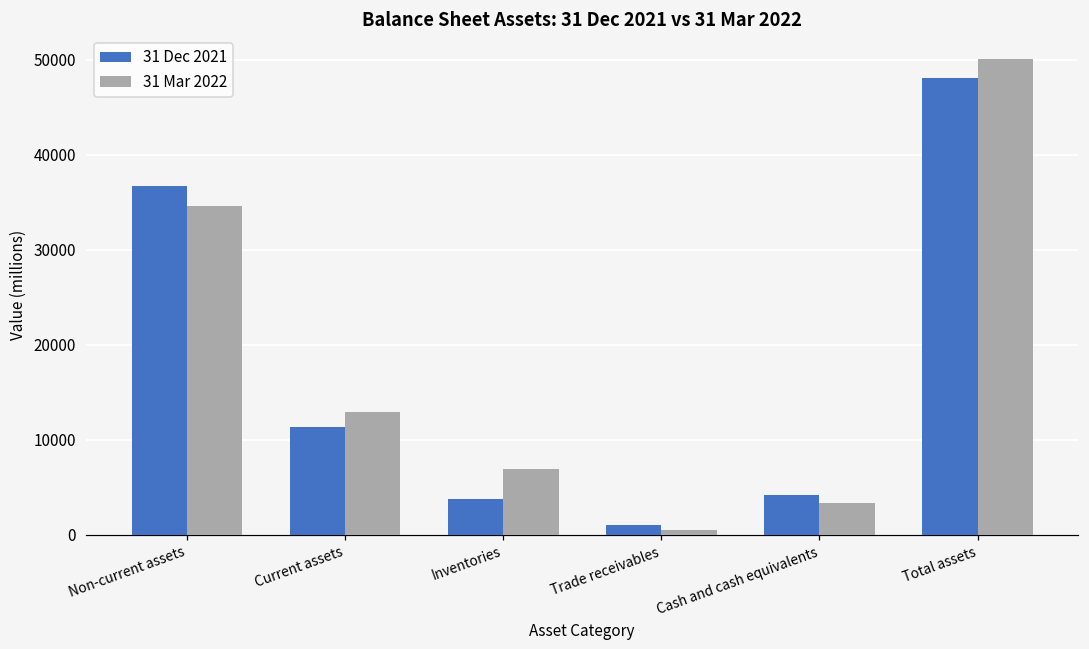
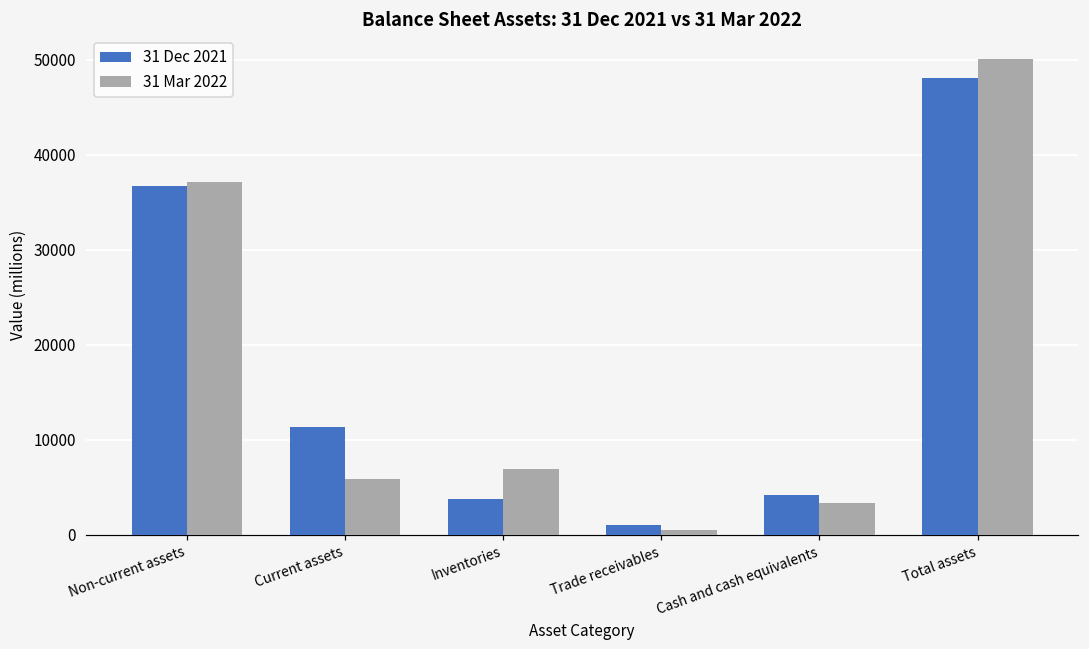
31 Mar 2022, Non-current assets: 35000 -> 37000
31 Mar 2022, Current assets: 13000 -> 6000
